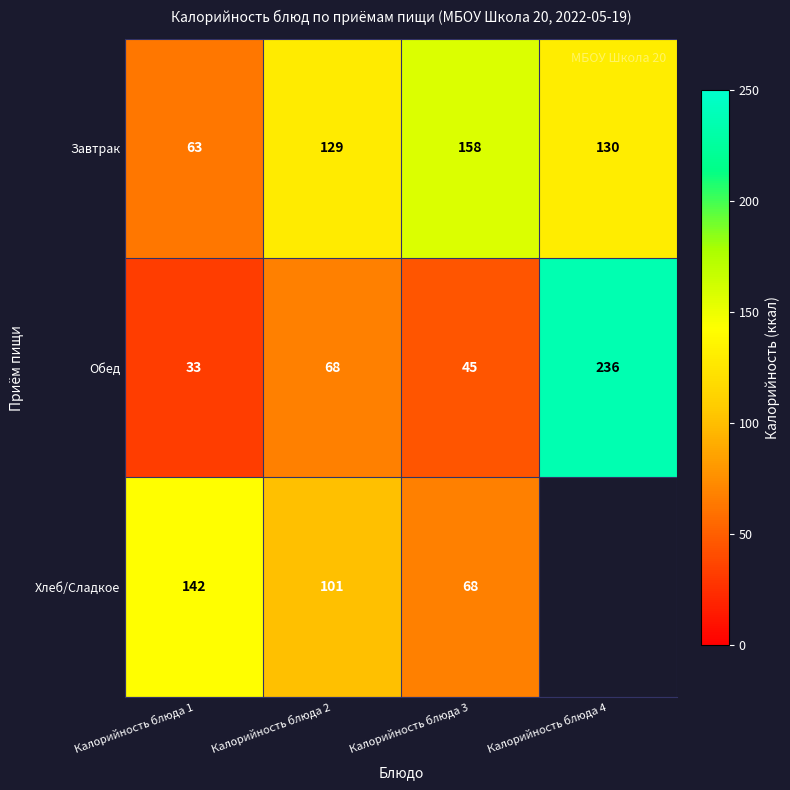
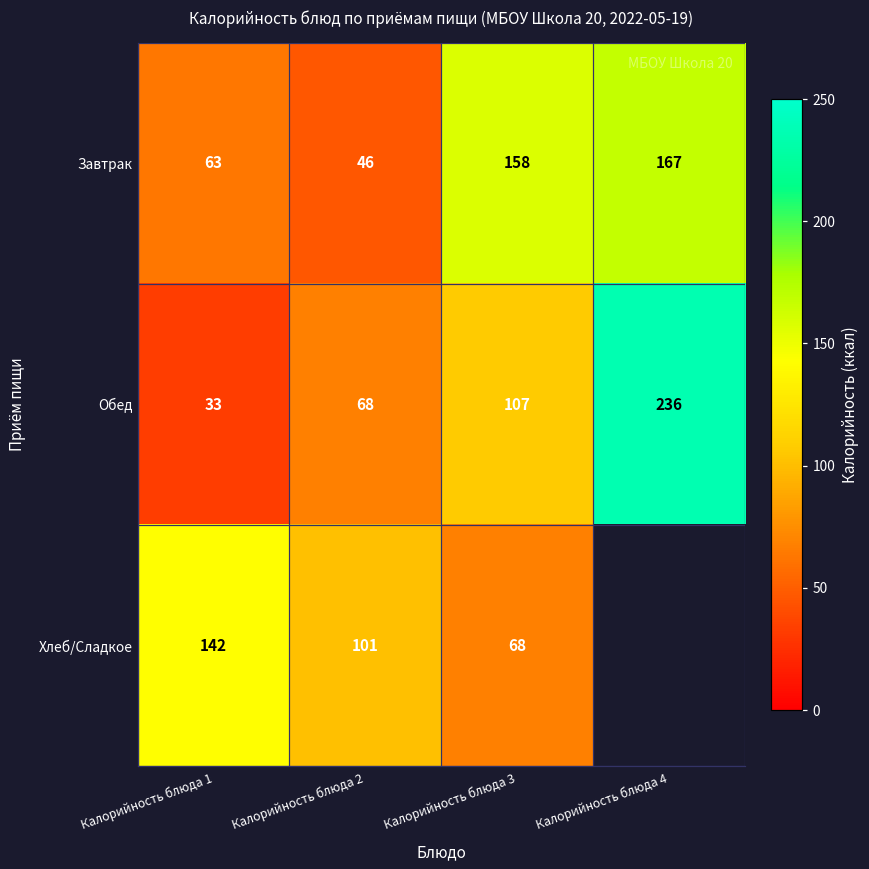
Завтрак, Калорийность блюда 2: 129 -> 46
Завтрак, Калорийность блюда 4: 130 -> 167
Обед, Калорийность блюда 3: 45 -> 107
